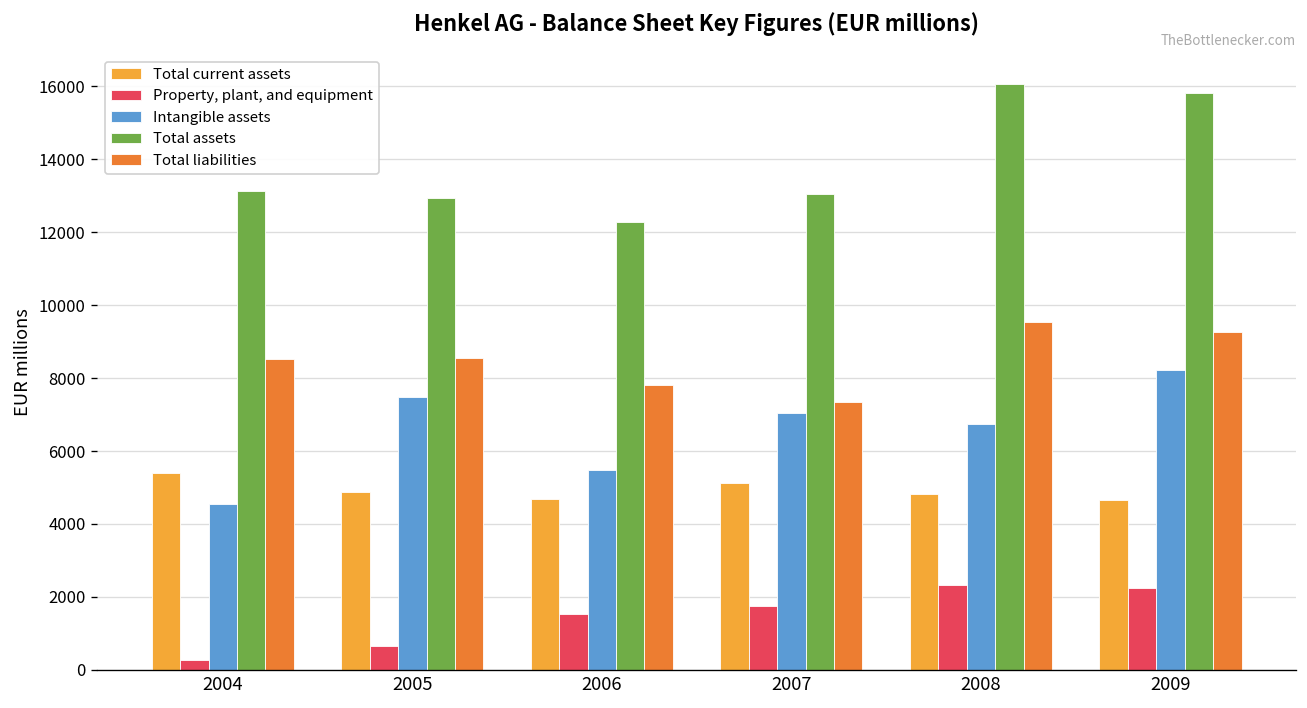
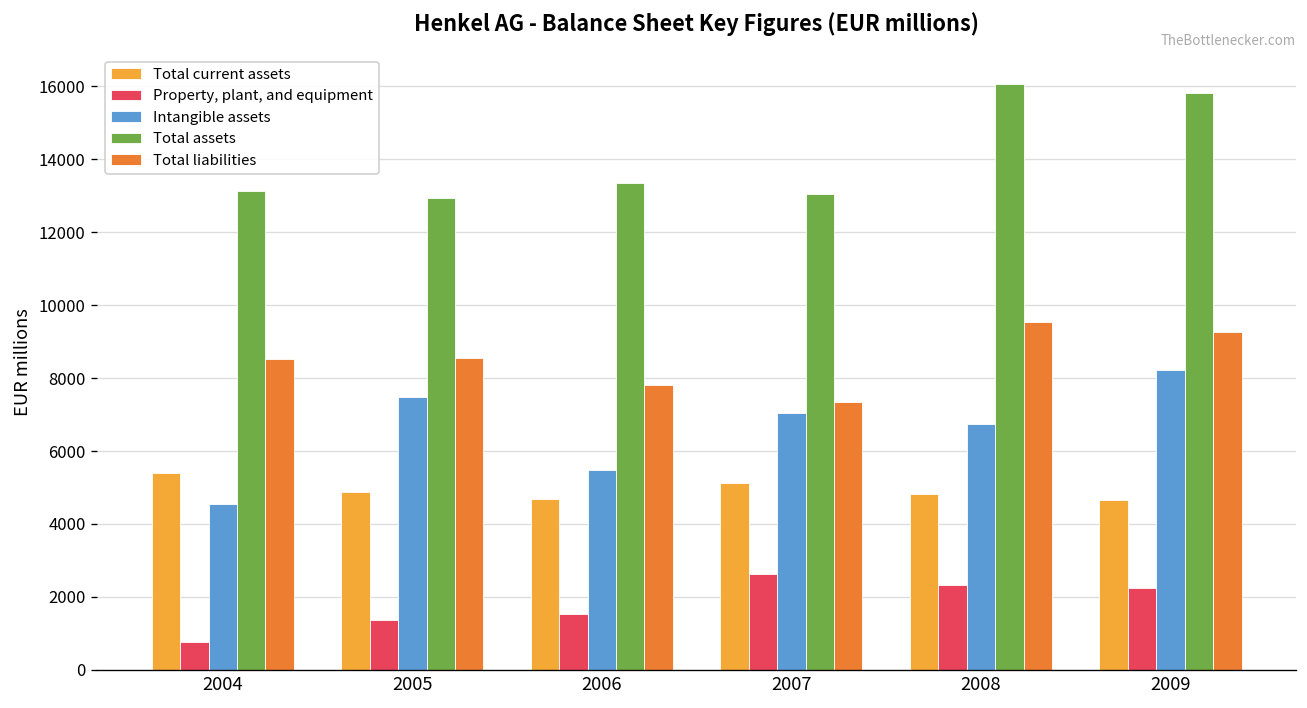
Property, plant, and equipment, 2004: 300 -> 800
Property, plant, and equipment, 2005: 600 -> 1400
Total assets, 2006: 12300 -> 13300
Property, plant, and equipment, 2007: 1700 -> 2600
